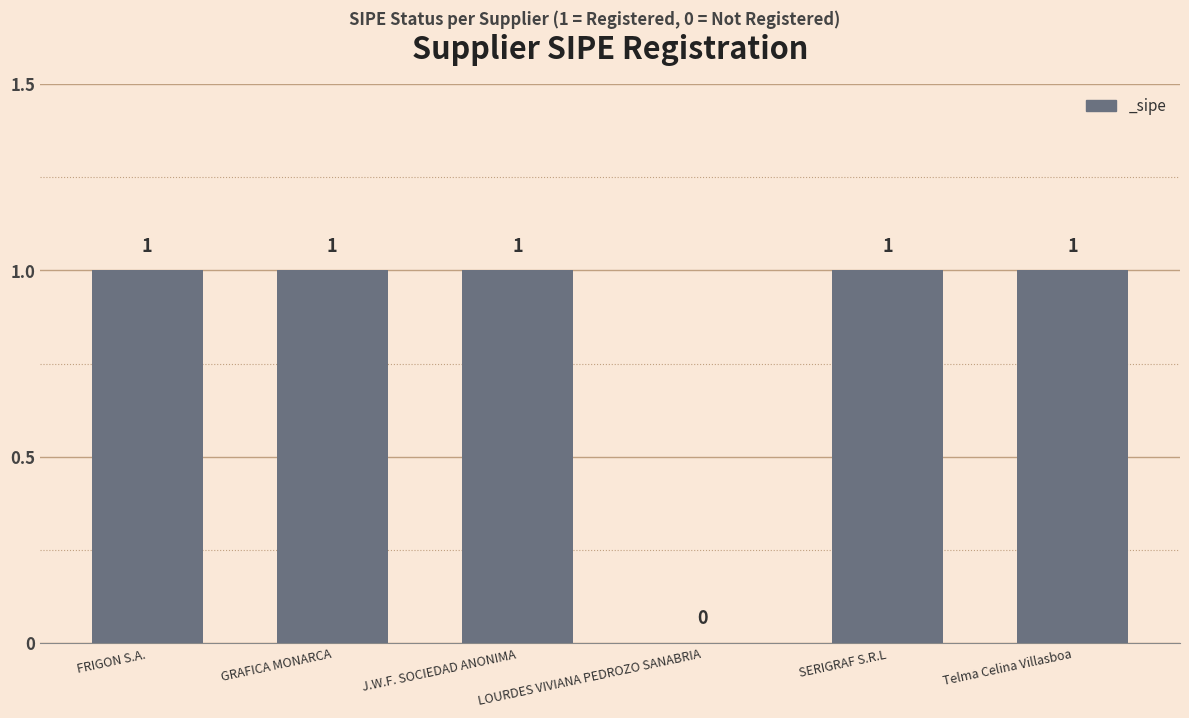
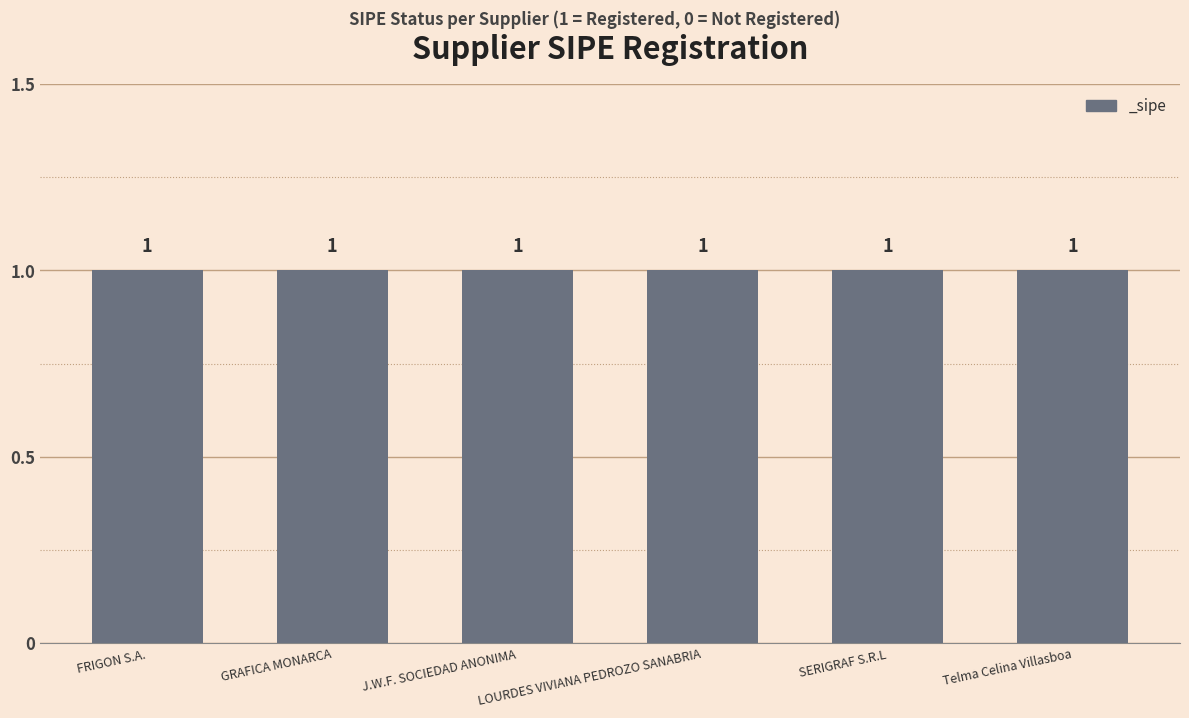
LOURDES VIVIANA PEDROZO SANABRIA: 0 -> 1
